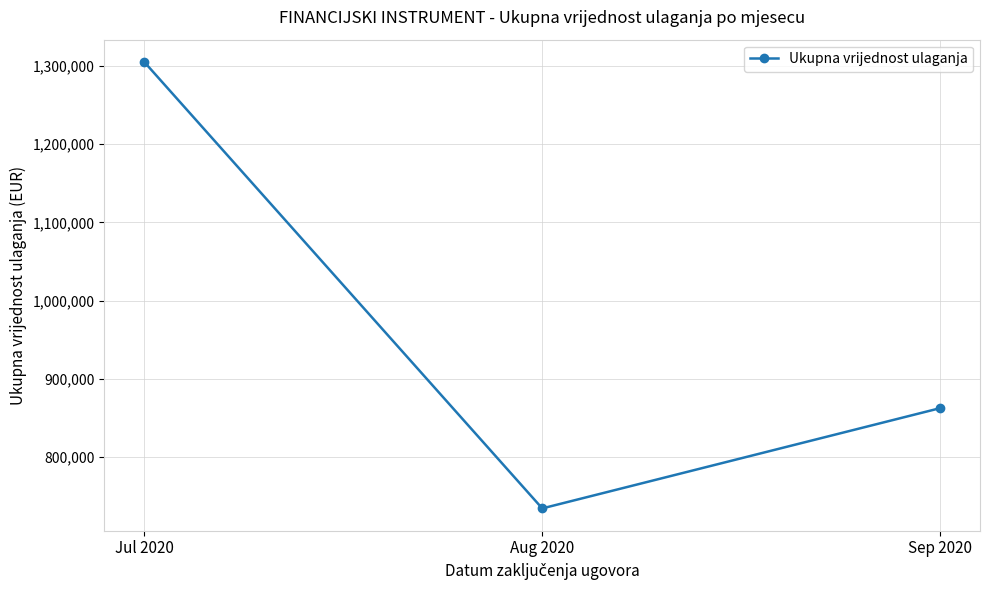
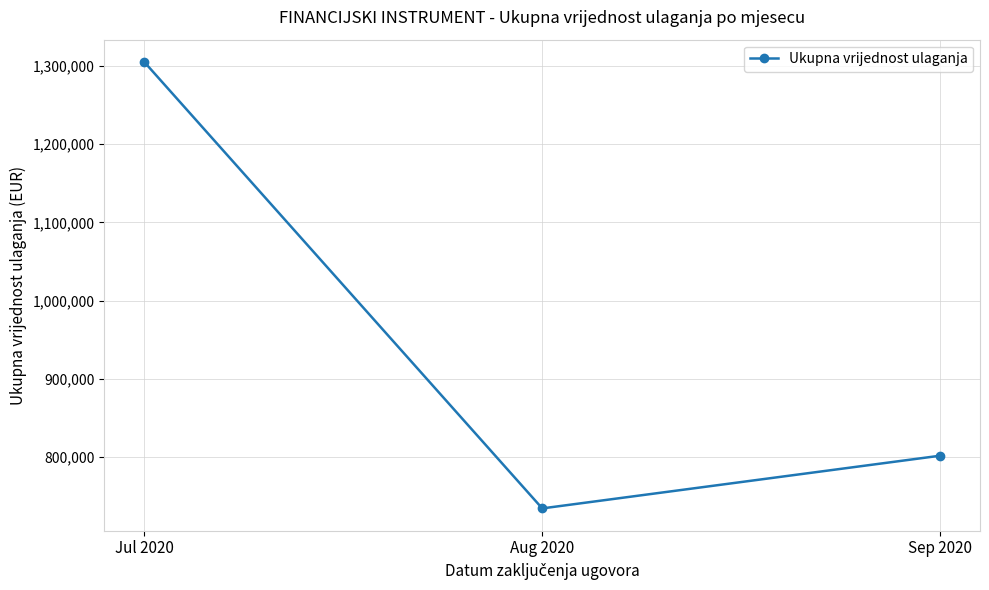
Sep 2020: 860,000 -> 800,000
